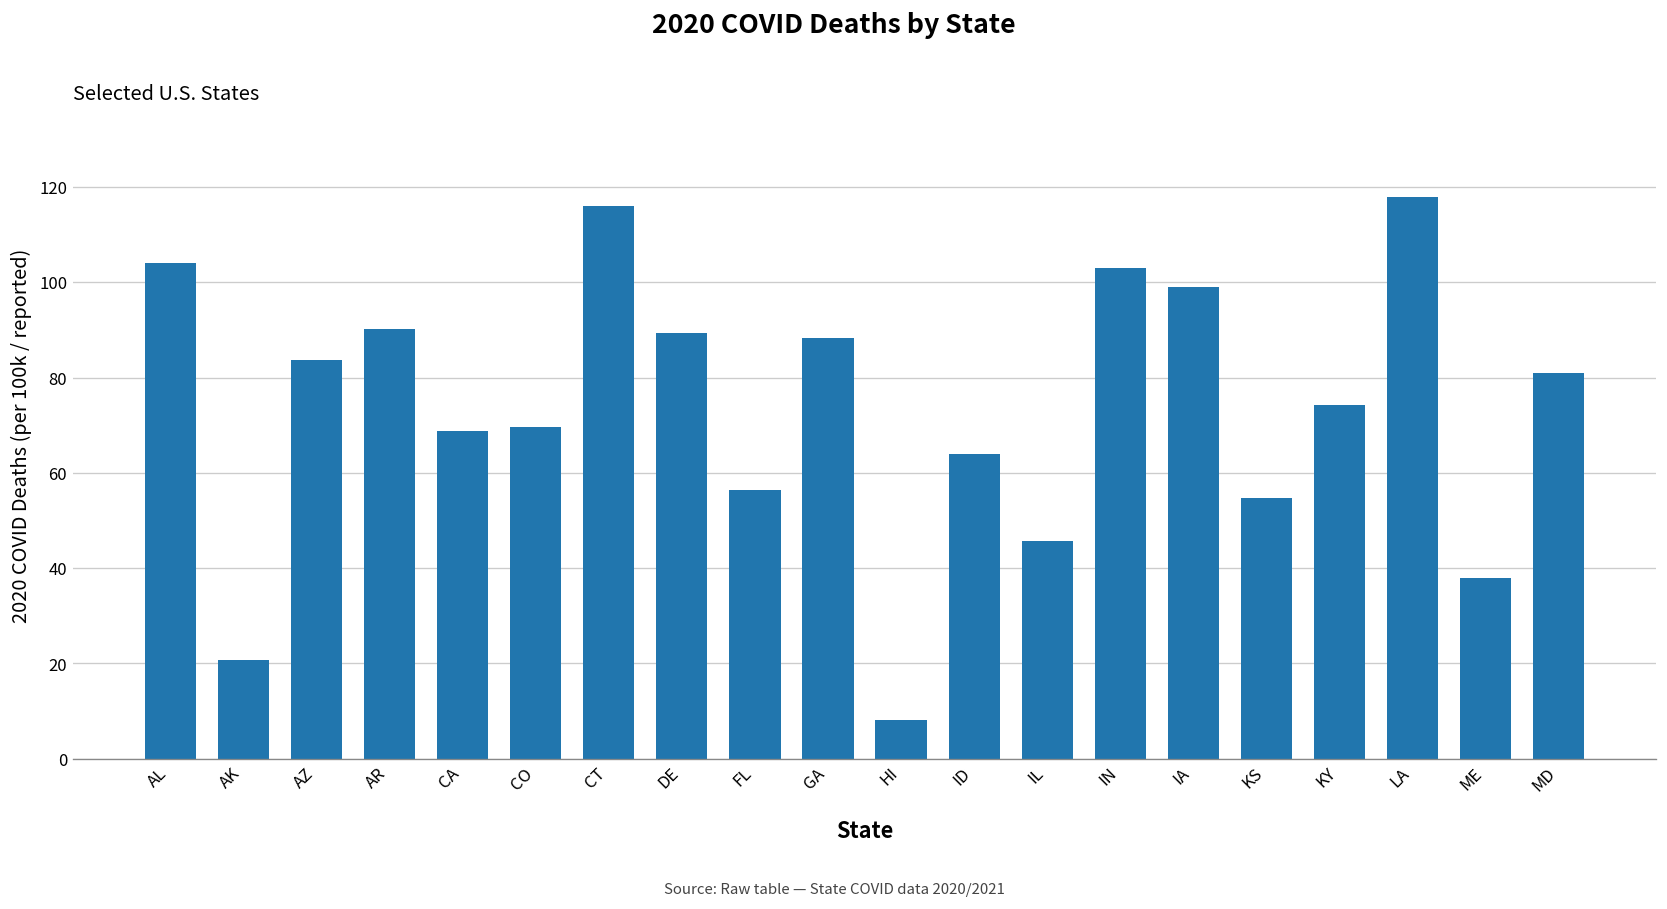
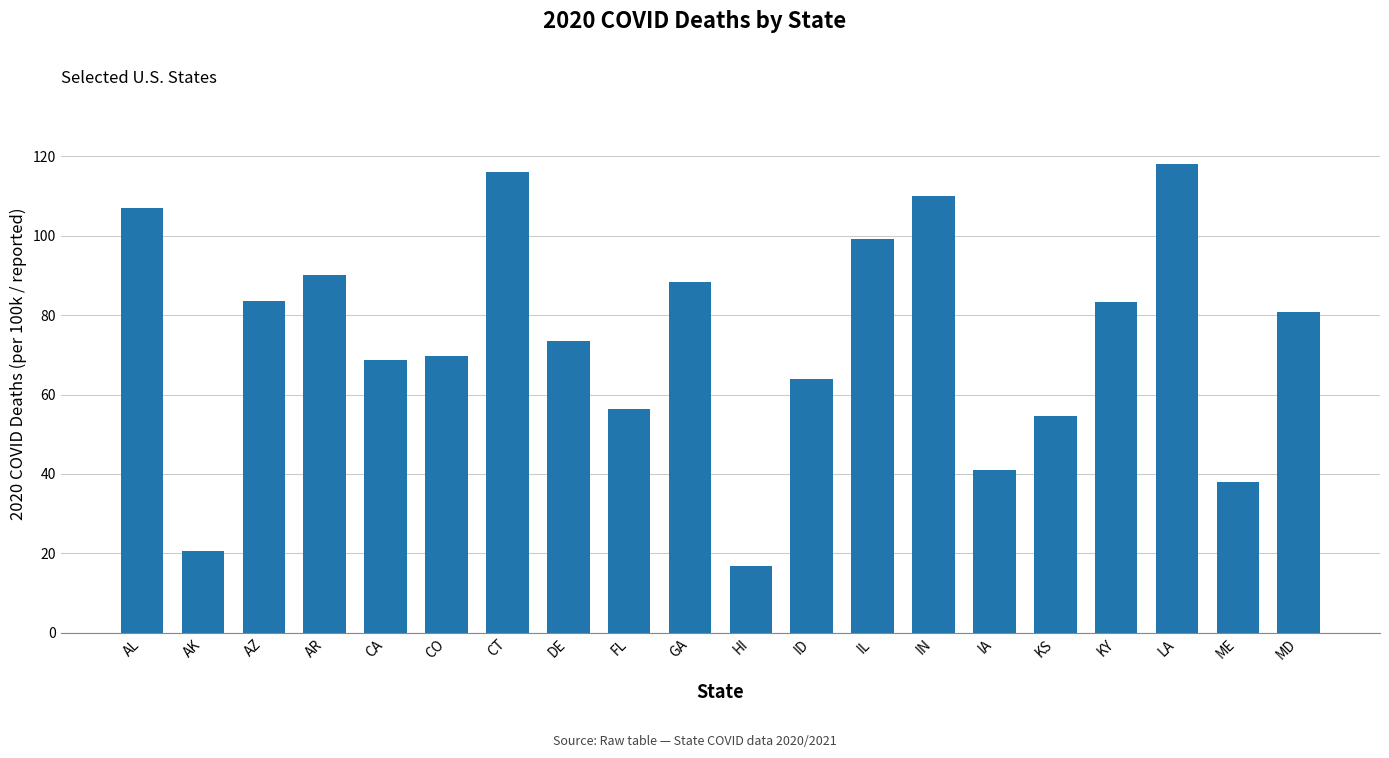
AL: 104 -> 107
DE: 89 -> 73
HI: 8 -> 17
IL: 46 -> 99
IN: 103 -> 110
IA: 99 -> 41
KY: 74 -> 83
